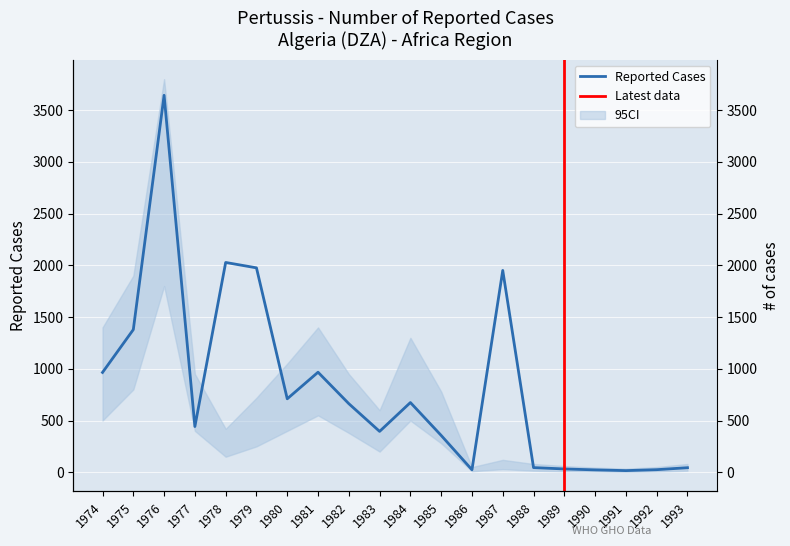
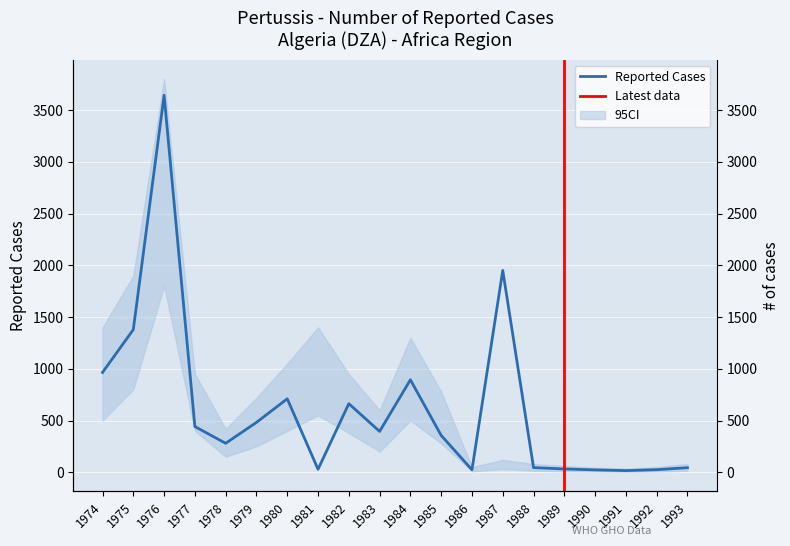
Reported Cases, 1978: 2030 -> 280
Reported Cases, 1979: 1980 -> 480
Reported Cases, 1981: 970 -> 30
Reported Cases, 1984: 670 -> 890
